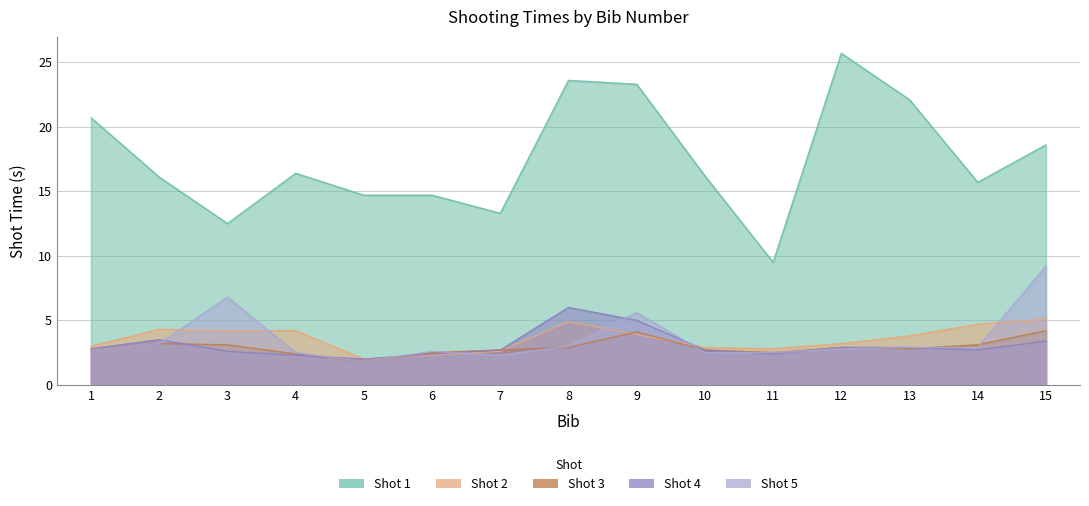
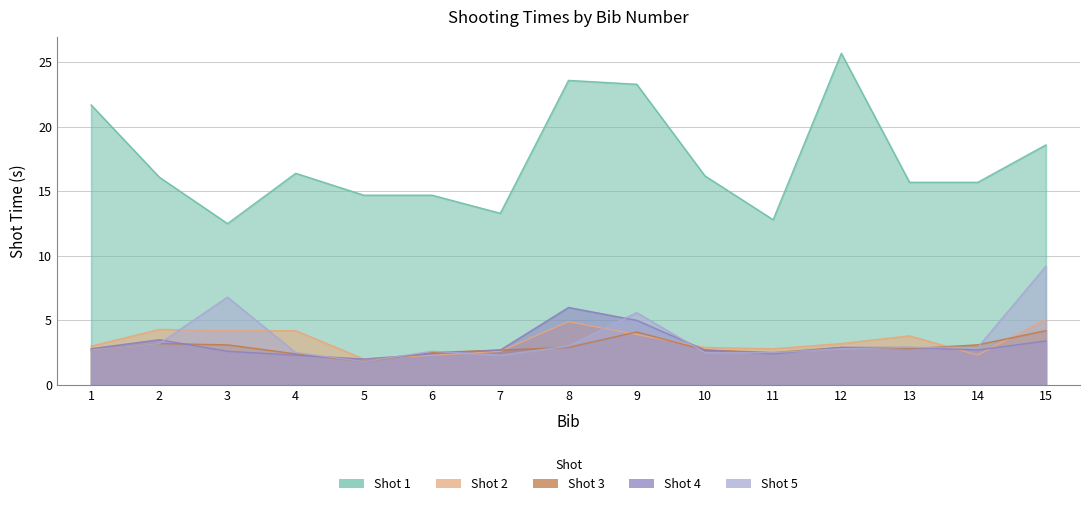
Shot 1, 1: 20.7 -> 21.7
Shot 1, 11: 9.5 -> 12.8
Shot 1, 13: 22.1 -> 15.7
Shot 2, 14: 4.7 -> 2.3
